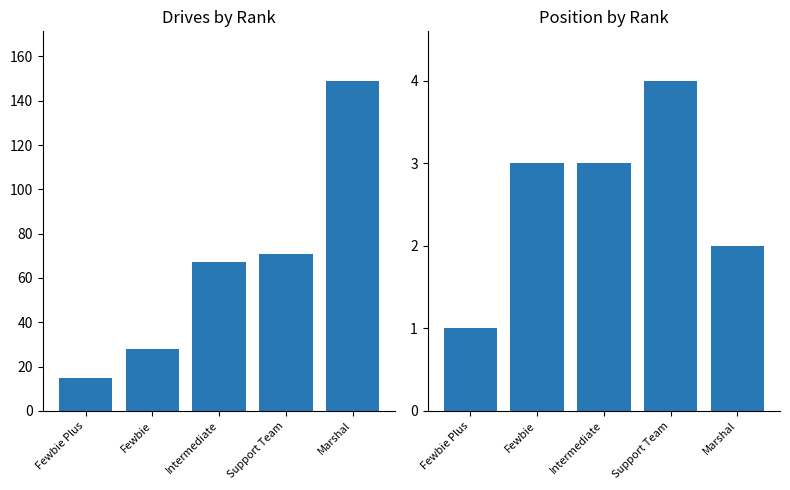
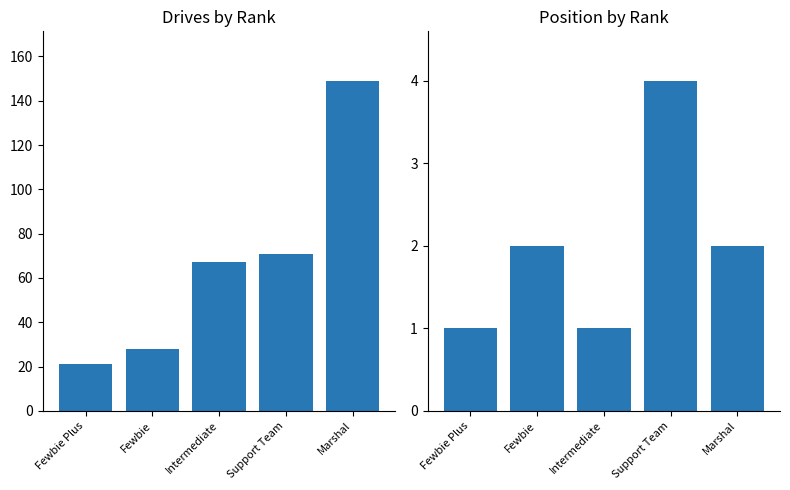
Drives by Rank, Fewbie Plus: 15 -> 21
Position by Rank, Fewbie: 3 -> 2
Position by Rank, Intermediate: 3 -> 1
